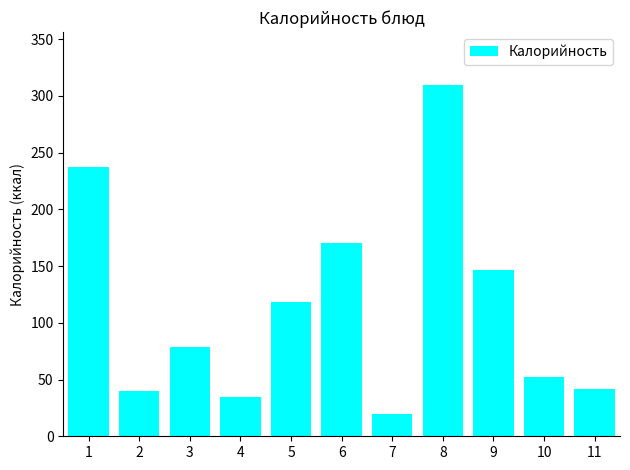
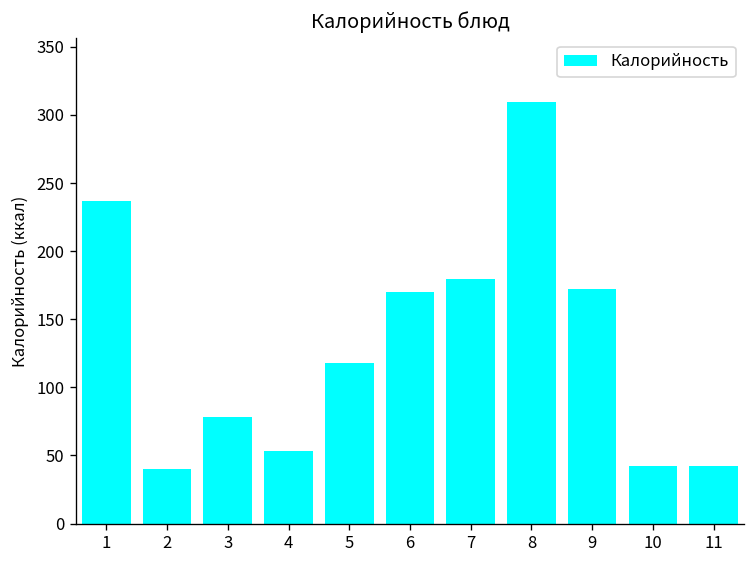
4: 35 -> 53
7: 20 -> 180
9: 146 -> 172
10: 52 -> 42
